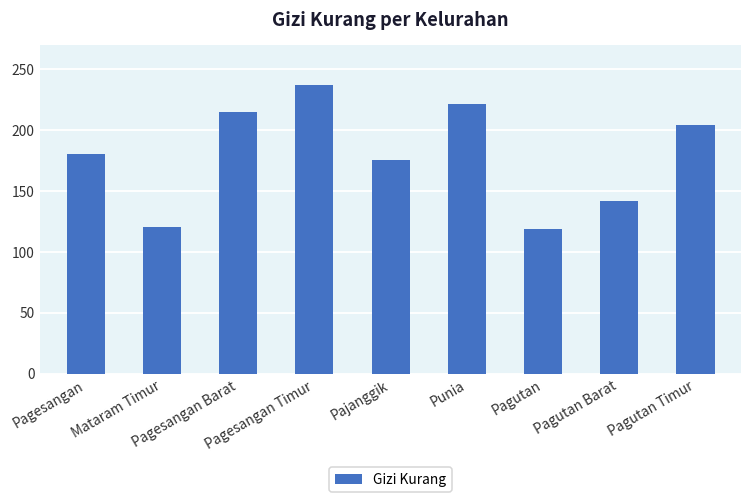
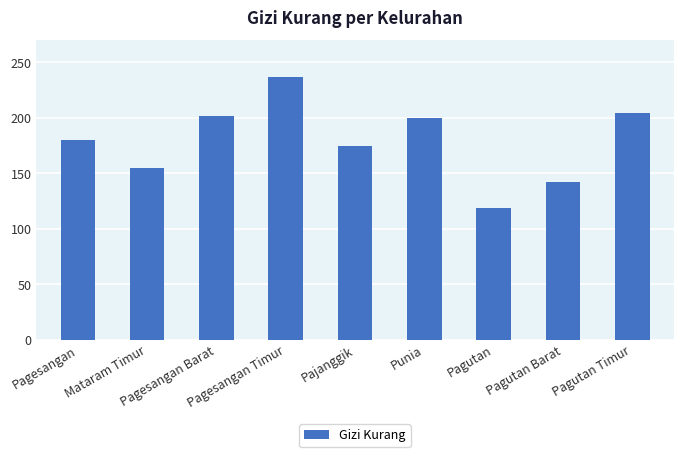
Mataram Timur: 120 -> 155
Pagesangan Barat: 215 -> 202
Punia: 221 -> 200
